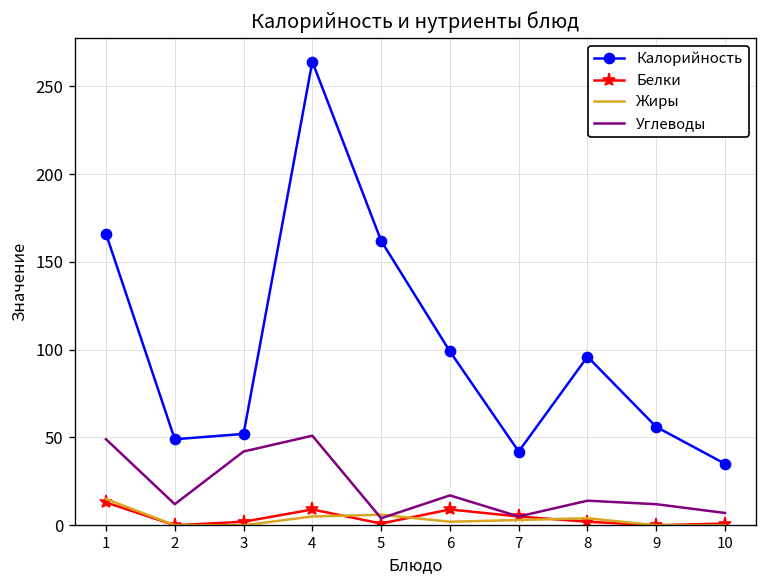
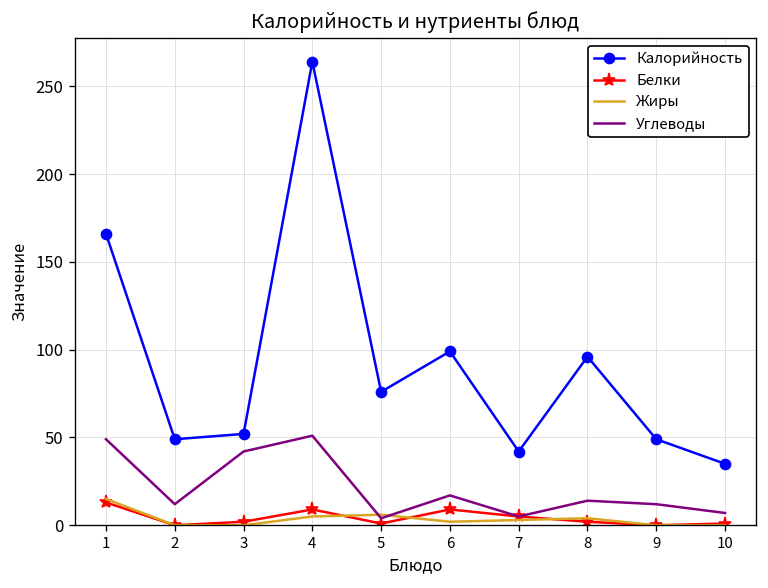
Калорийность, 5: 162 -> 76
Калорийность, 9: 56 -> 49
